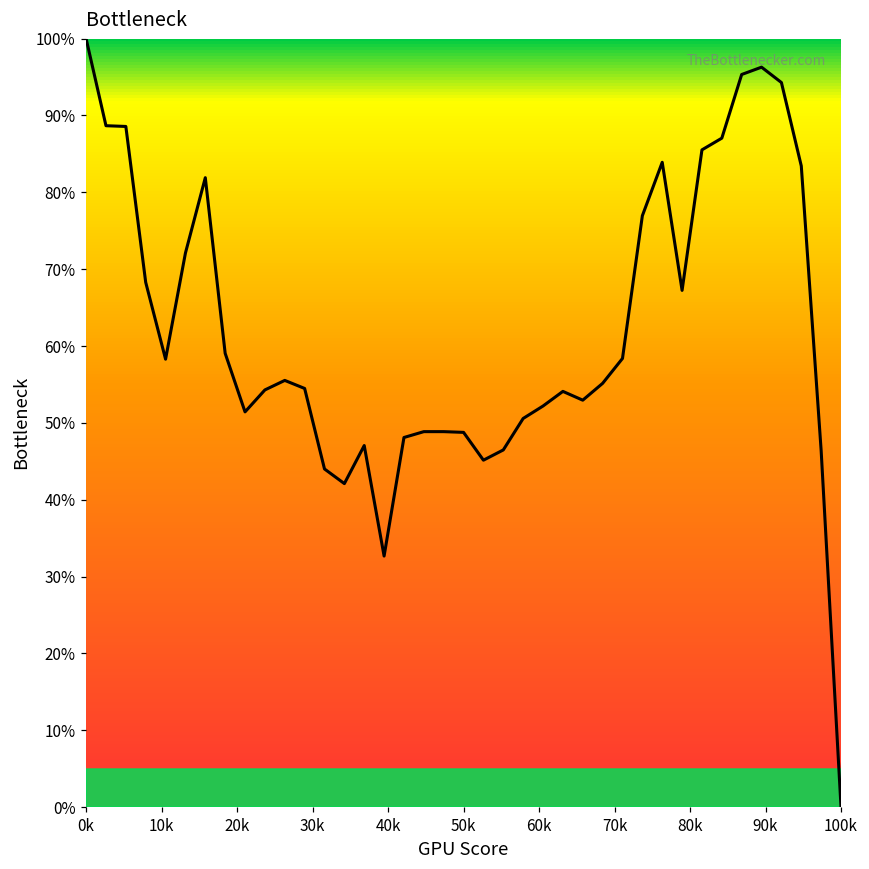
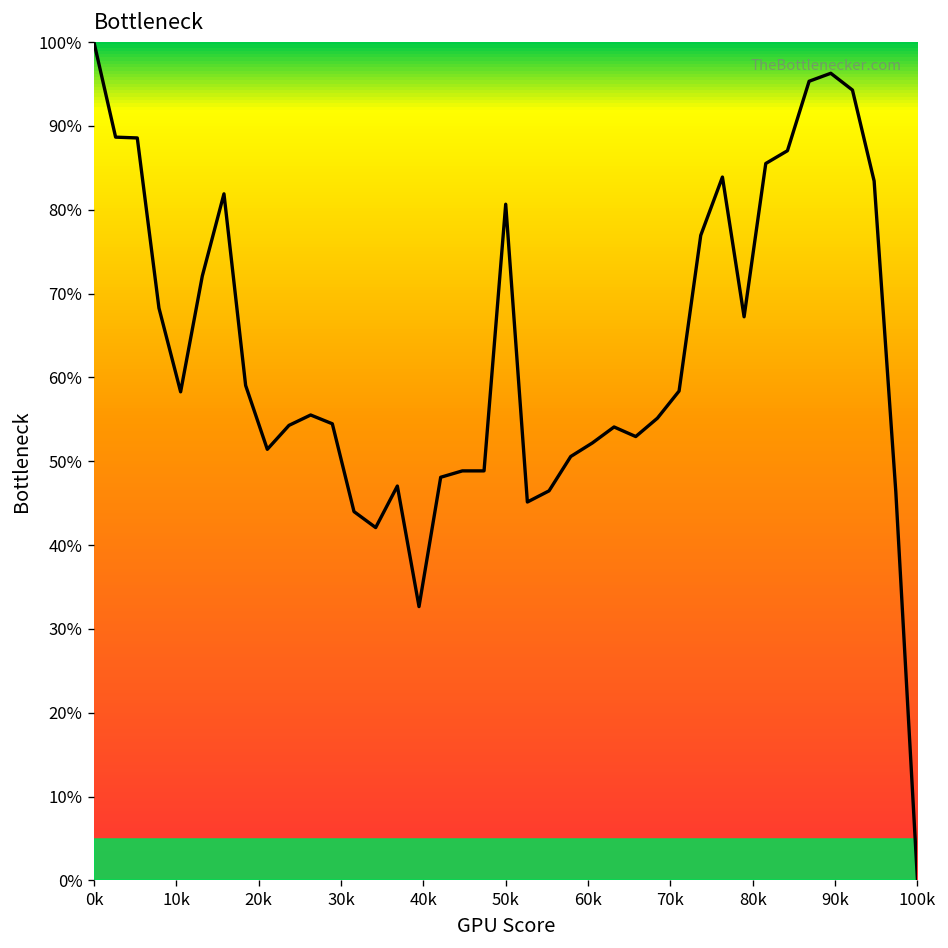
50k: 49% -> 81%
